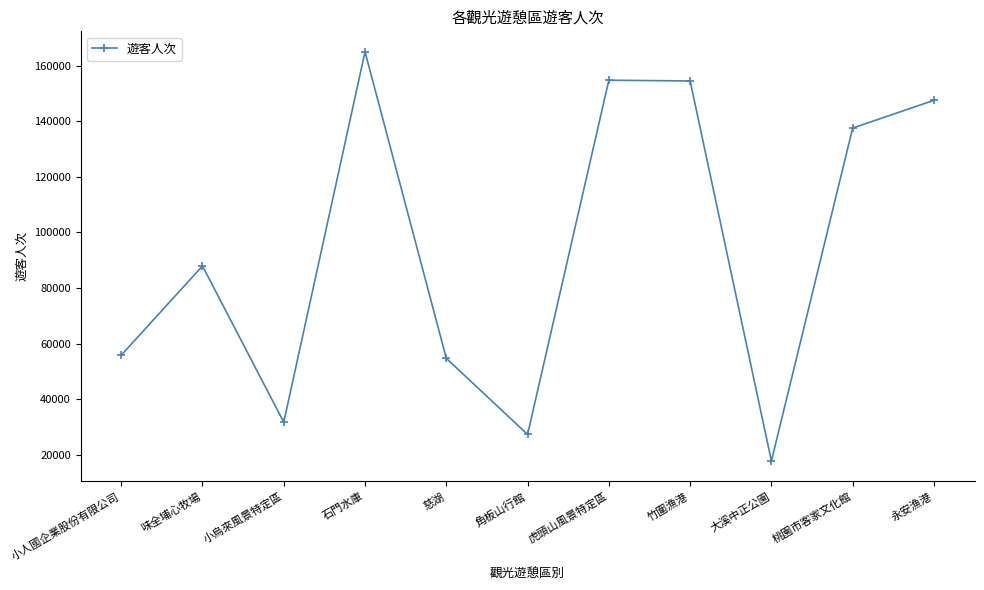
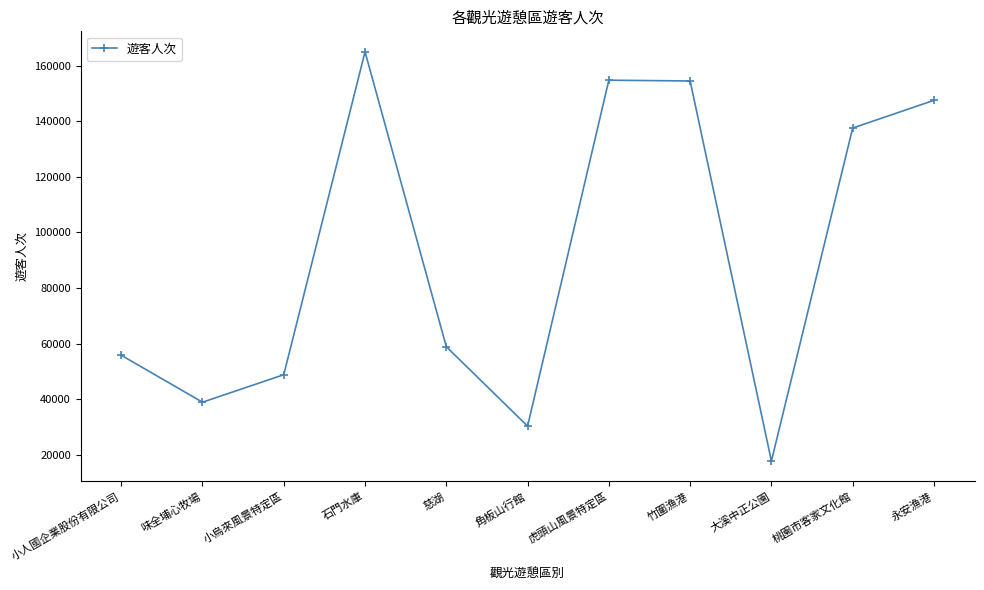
味全埔心牧場: 88000 -> 39000
小烏來風景特定區: 32000 -> 49000
慈湖: 55000 -> 59000
角板山行館: 27000 -> 30000
